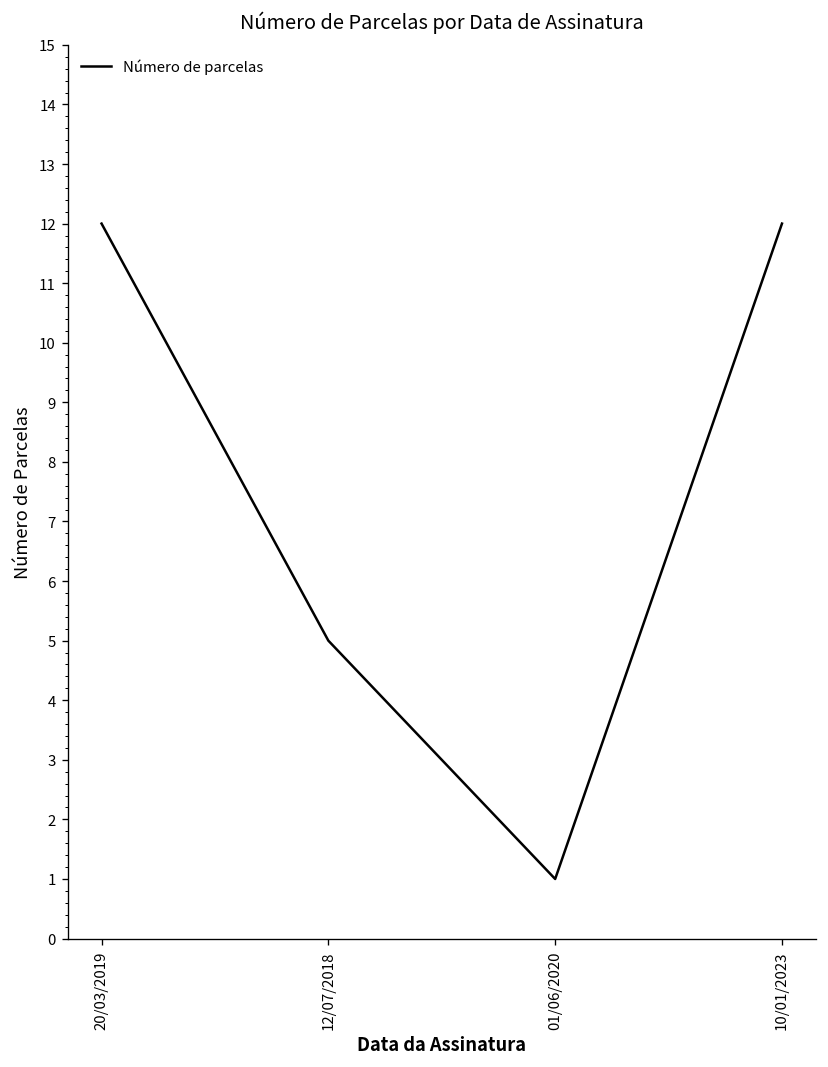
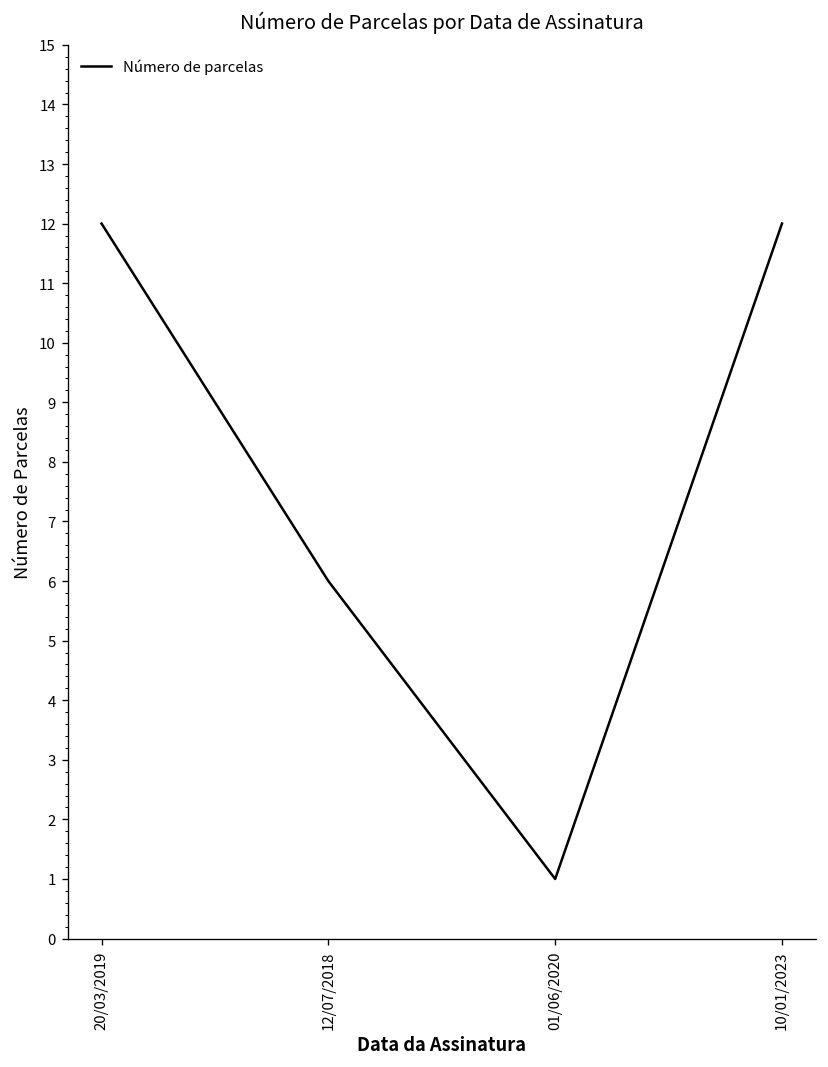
12/07/2018: 5 -> 6
